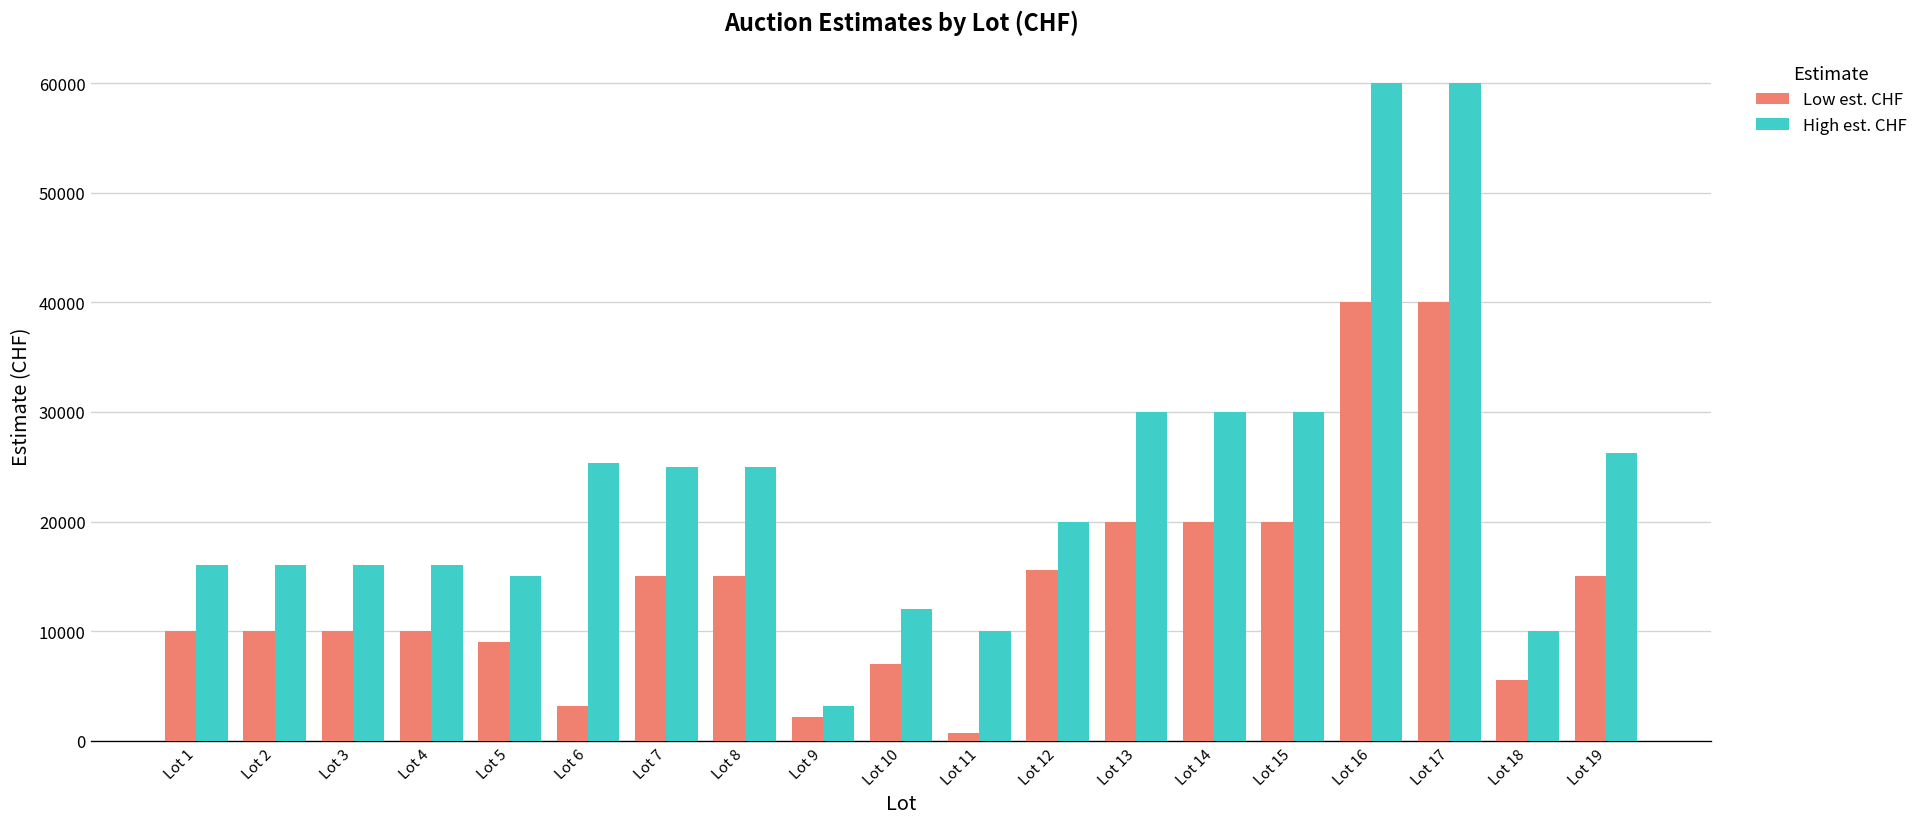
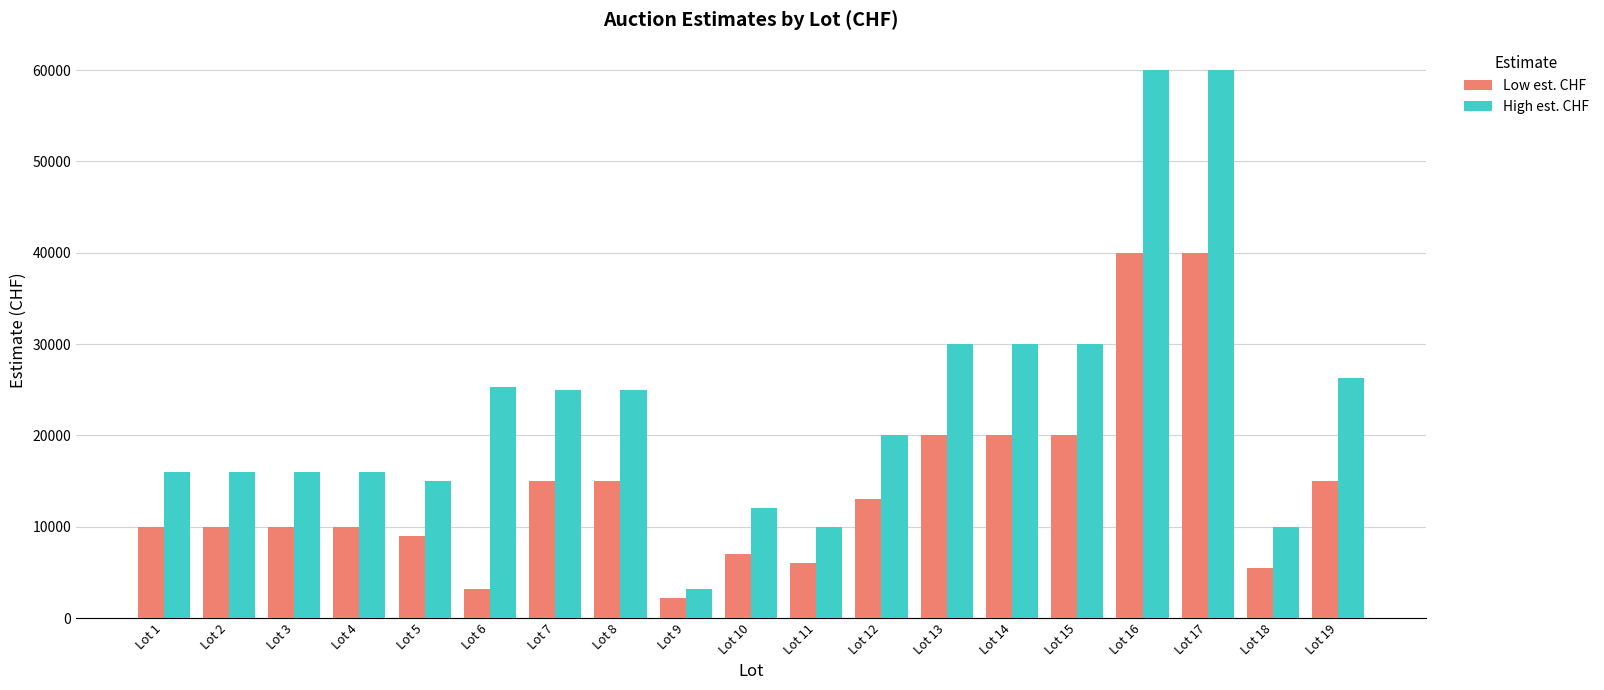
Low est. CHF, Lot 11: 1000 -> 6000
Low est. CHF, Lot 12: 16000 -> 13000
